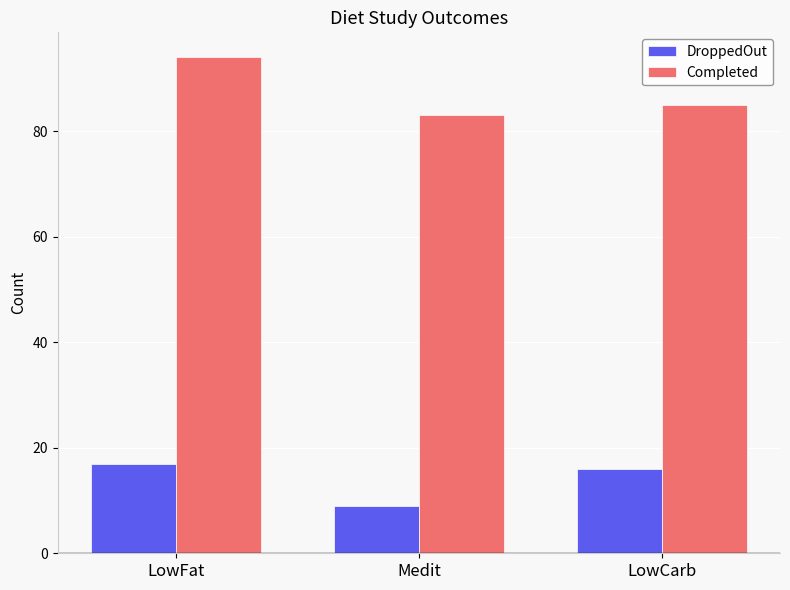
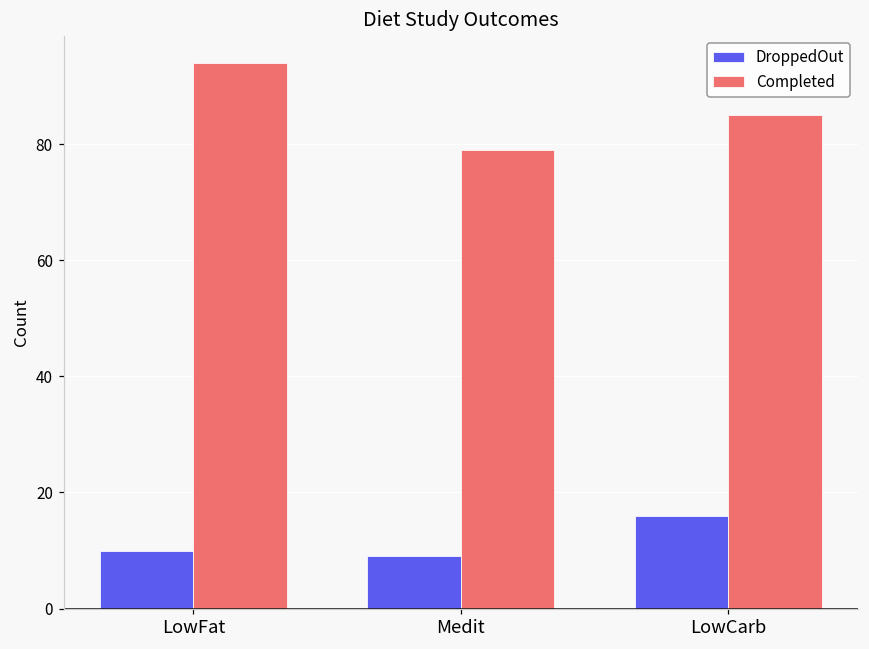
DroppedOut, LowFat: 17 -> 10
Completed, Medit: 83 -> 79
